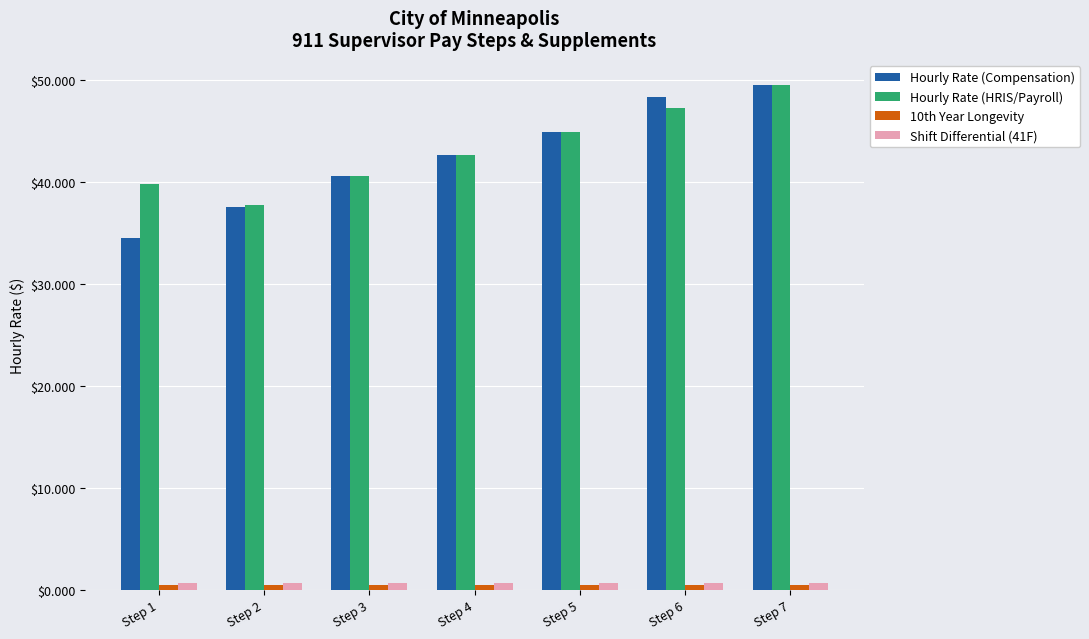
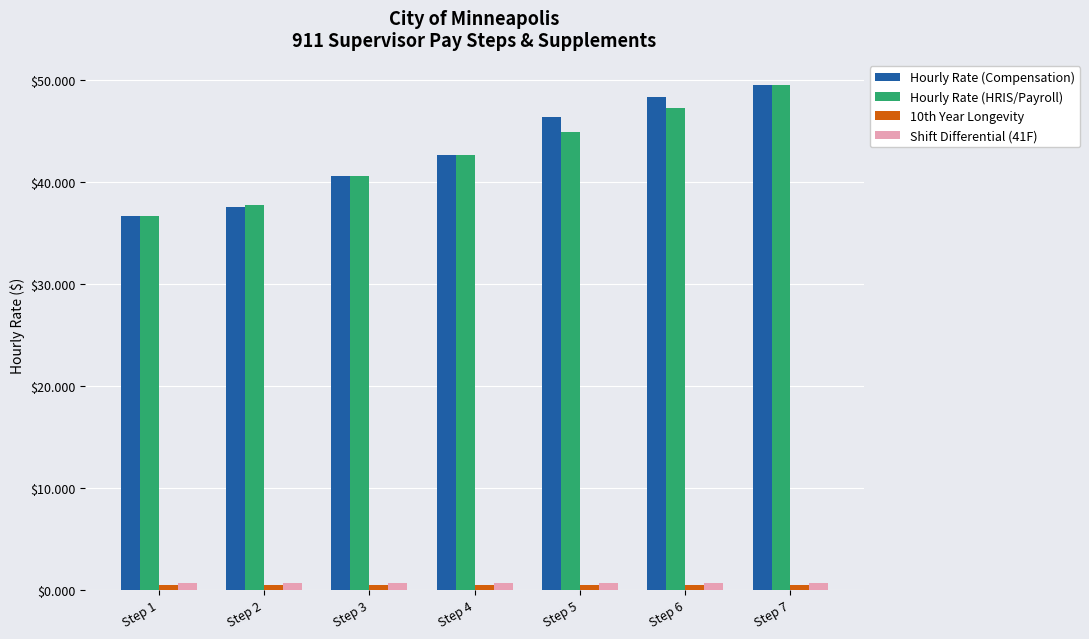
Hourly Rate (Compensation), Step 1: $34.5 -> $36.7
Hourly Rate (HRIS/Payroll), Step 1: $39.9 -> $36.7
Hourly Rate (Compensation), Step 5: $44.9 -> $46.4
